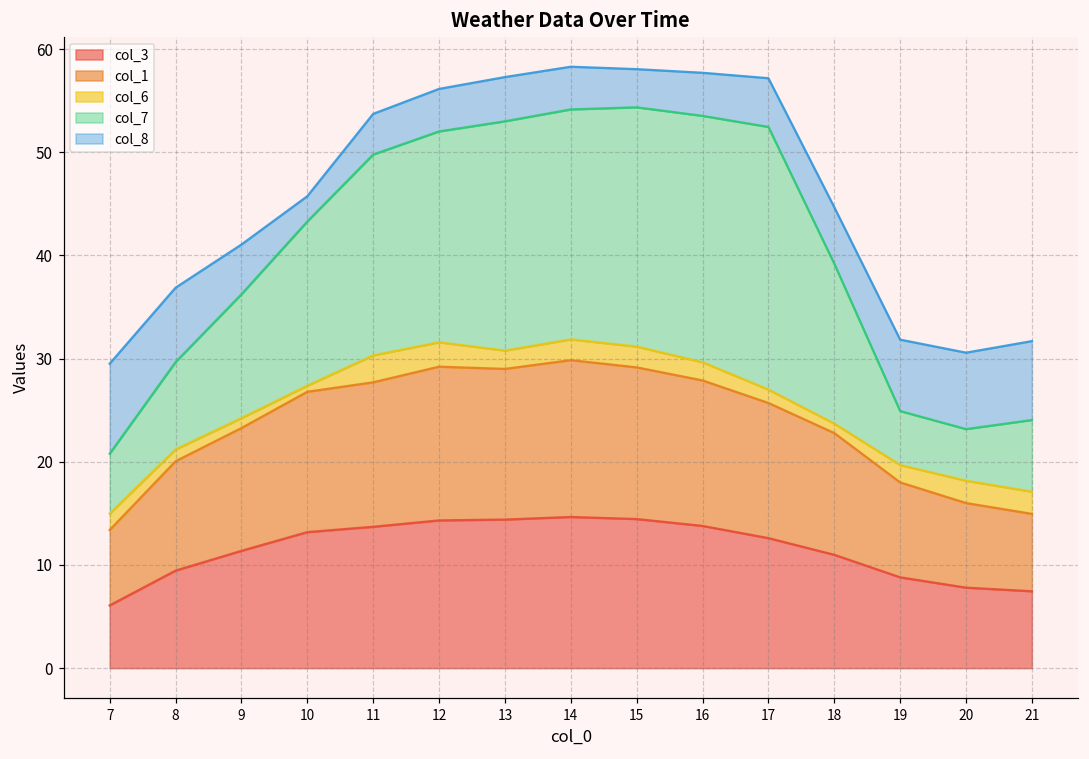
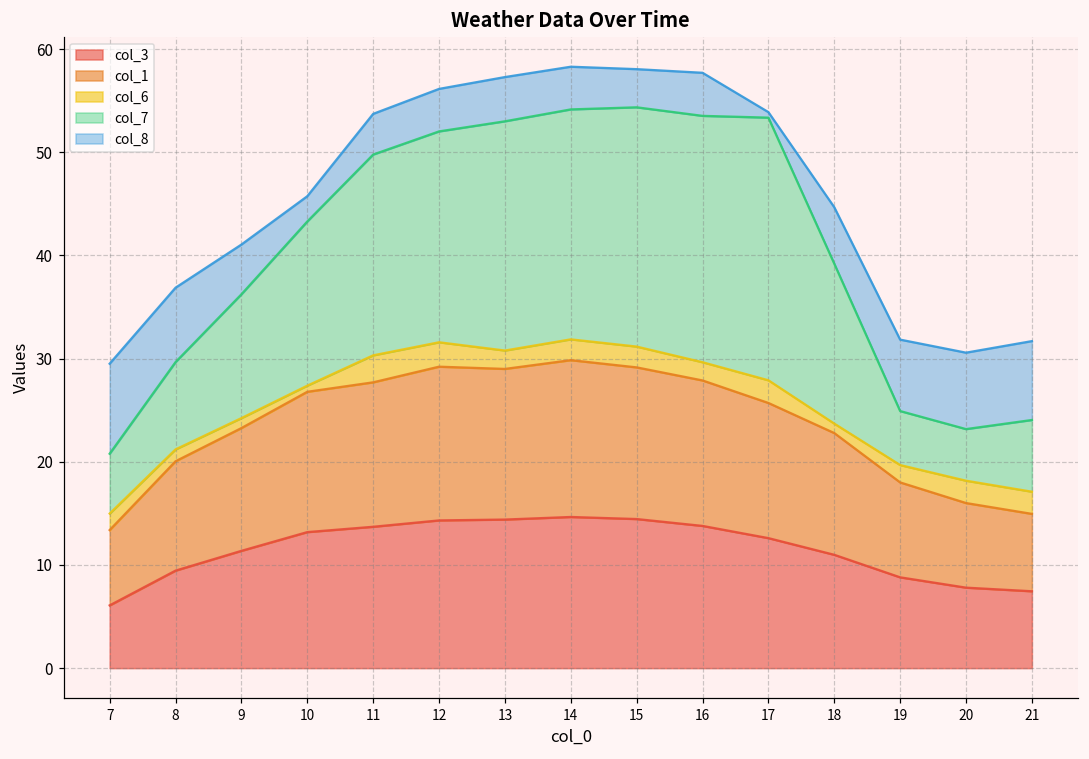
col_6, 17: 1 -> 2
col_8, 17: 5 -> 1
